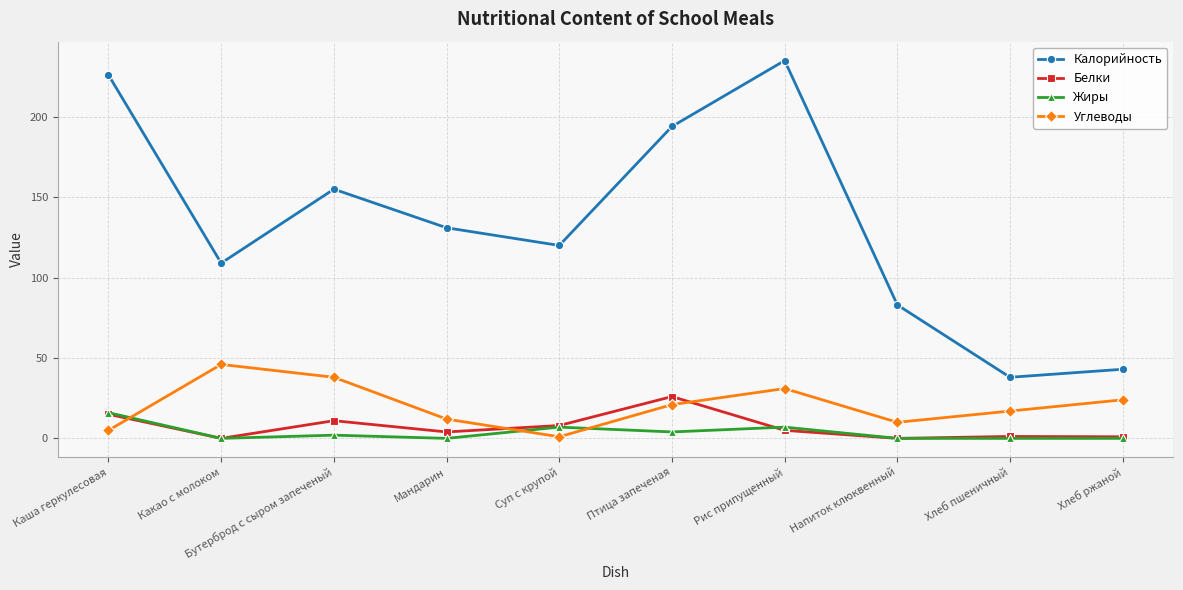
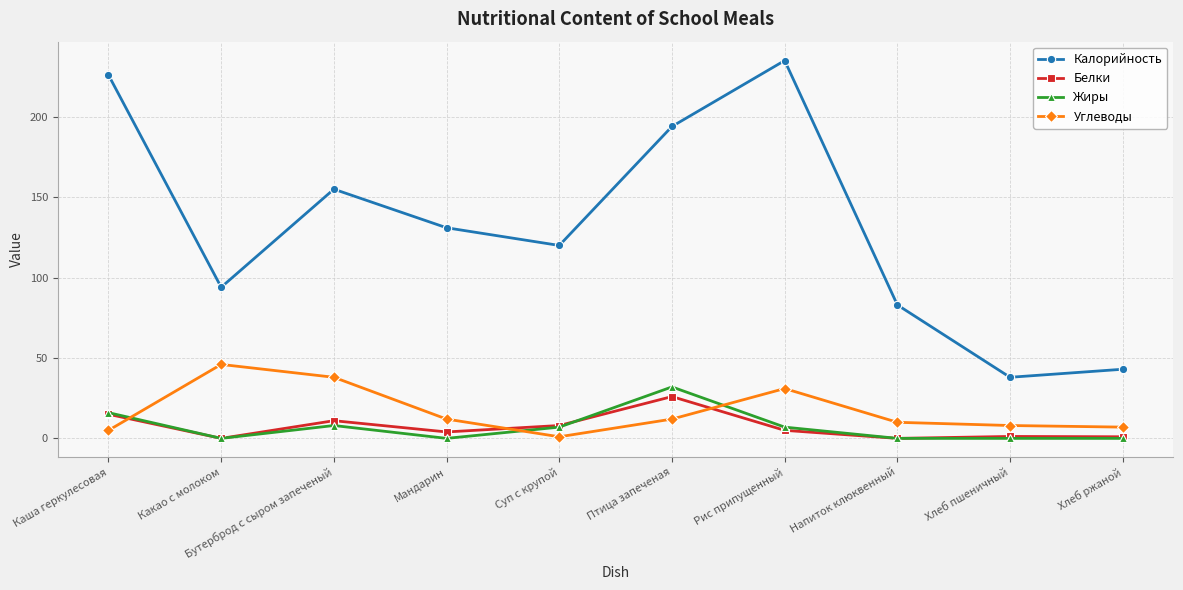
Калорийность, Какао с молоком: 109 -> 94
Жиры, Бутерброд с сыром запеченый: 2 -> 8
Жиры, Птица запеченая: 4 -> 32
Углеводы, Птица запеченая: 21 -> 12
Углеводы, Хлеб пшеничный: 17 -> 8
Углеводы, Хлеб ржаной: 24 -> 7
